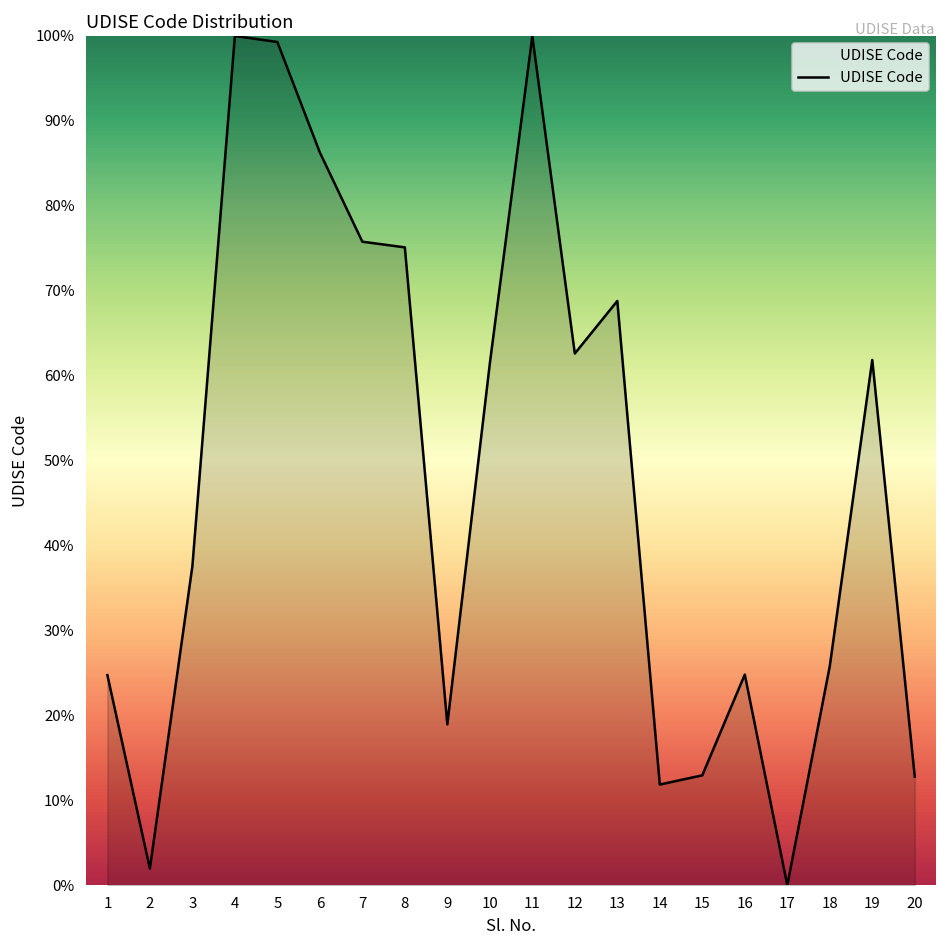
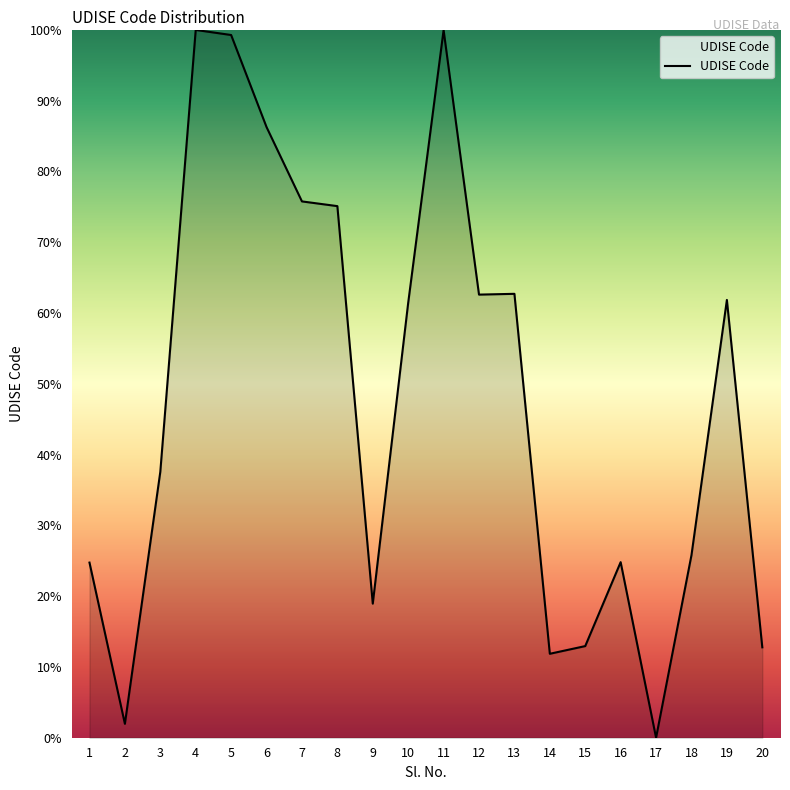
13: 69% -> 63%
